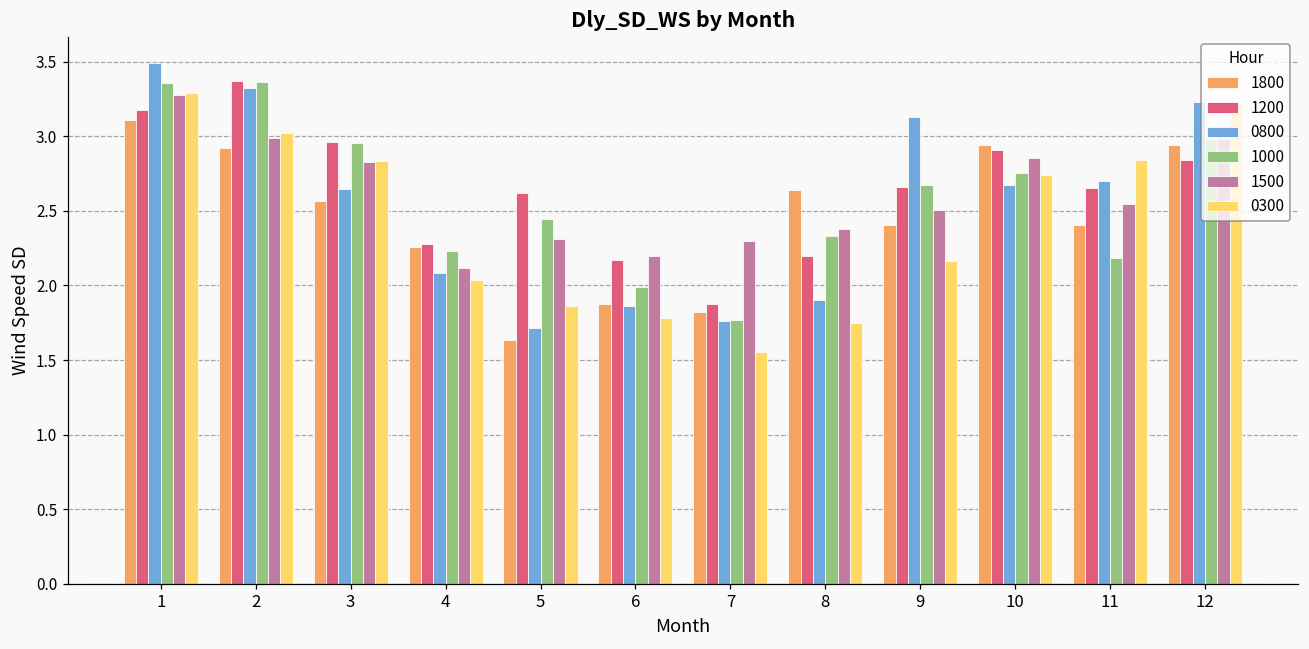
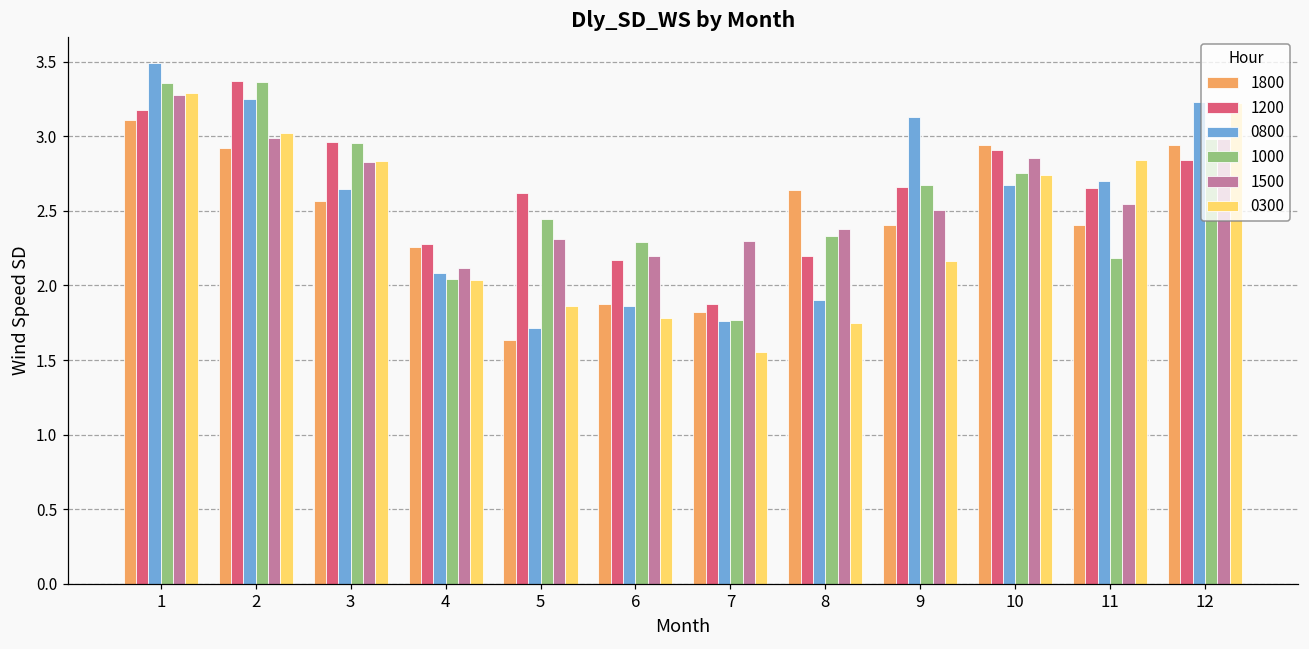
0800, 2: 3.33 -> 3.25
1000, 4: 2.23 -> 2.04
1000, 6: 1.99 -> 2.29
